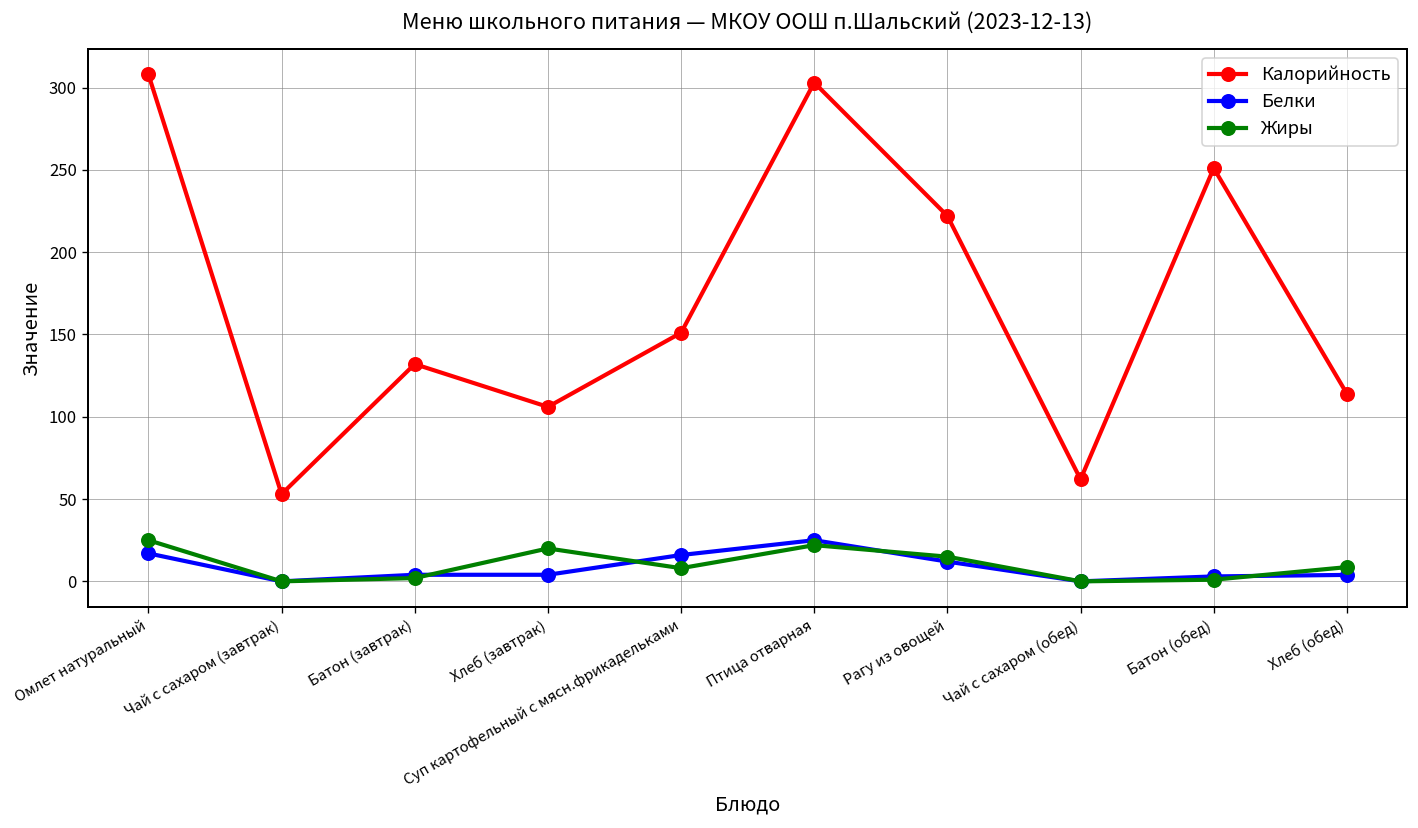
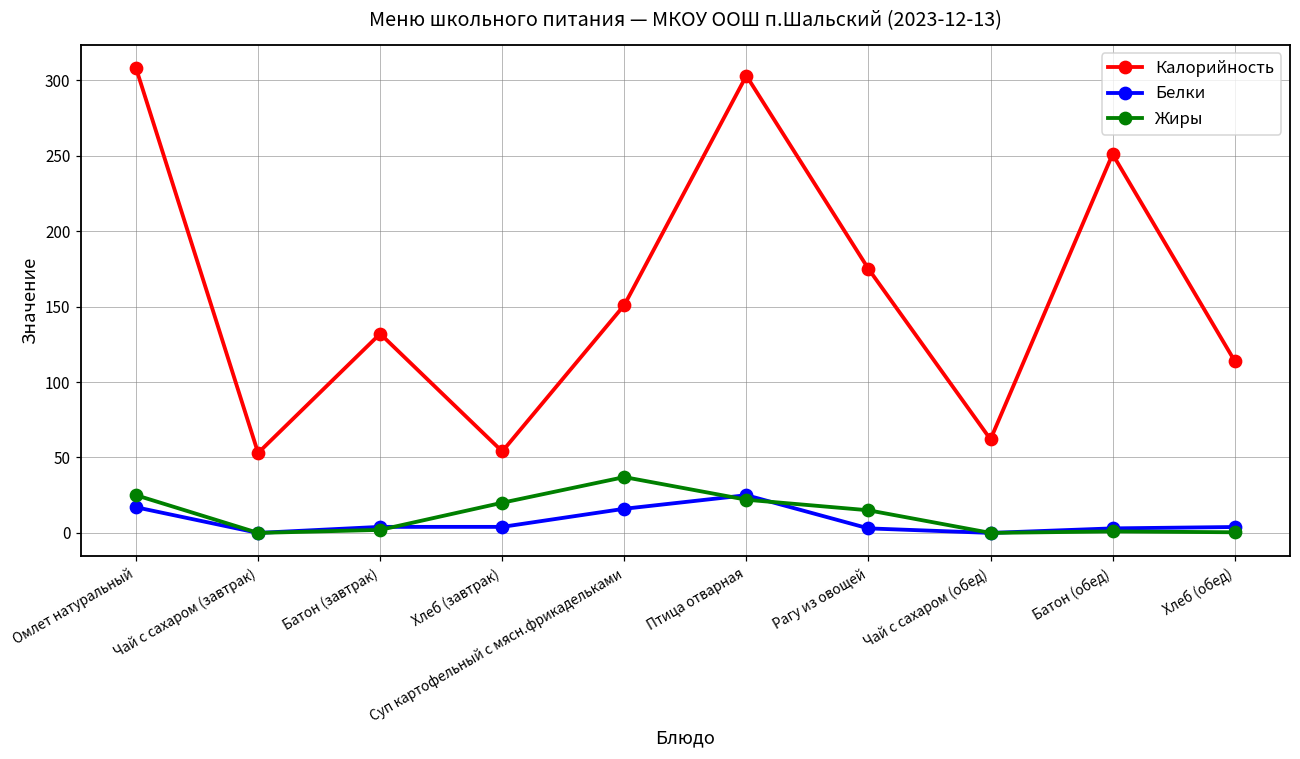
Калорийность, Хлеб (завтрак): 106 -> 54
Жиры, Суп картофельный с мясн.фрикадельками: 8 -> 37
Калорийность, Рагу из овощей: 222 -> 175
Белки, Рагу из овощей: 12 -> 3
Жиры, Хлеб (обед): 9 -> 0
